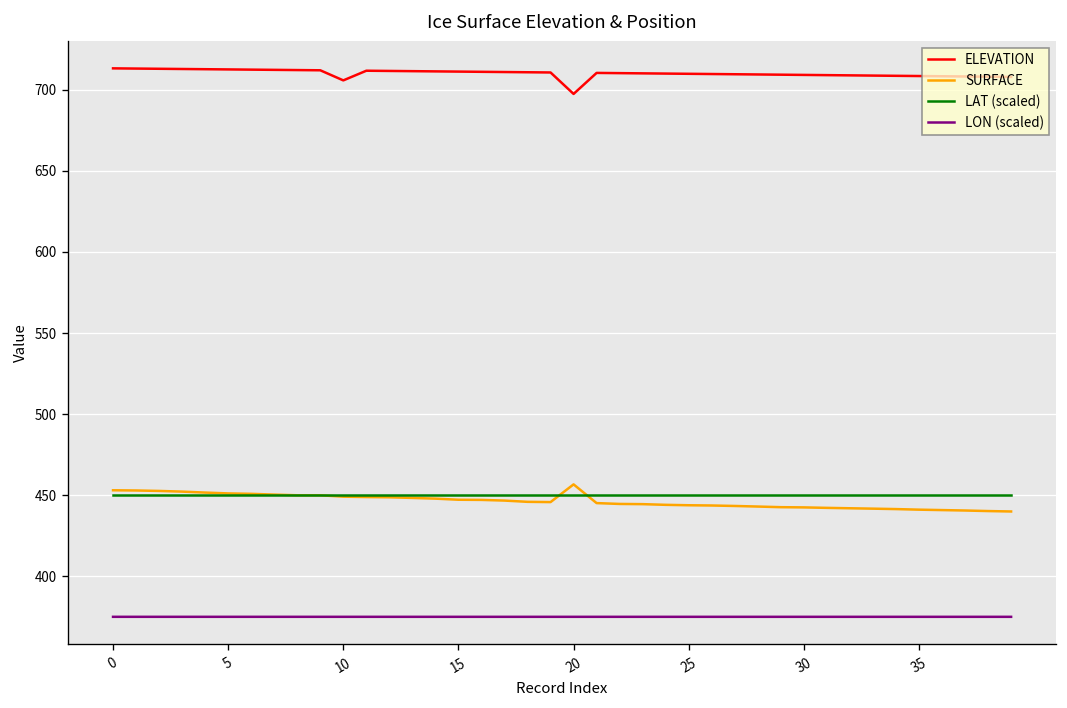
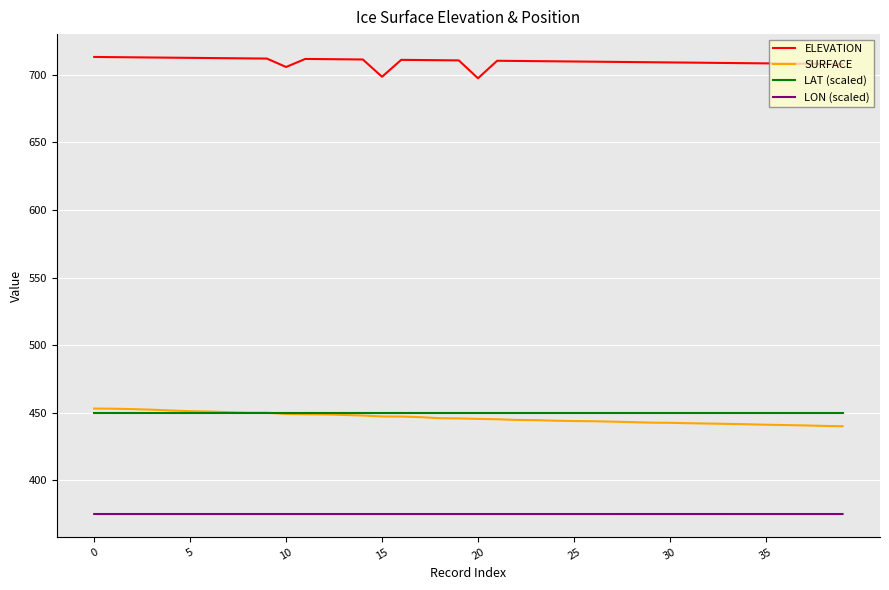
ELEVATION, 15: 711 -> 699
SURFACE, 20: 457 -> 445
